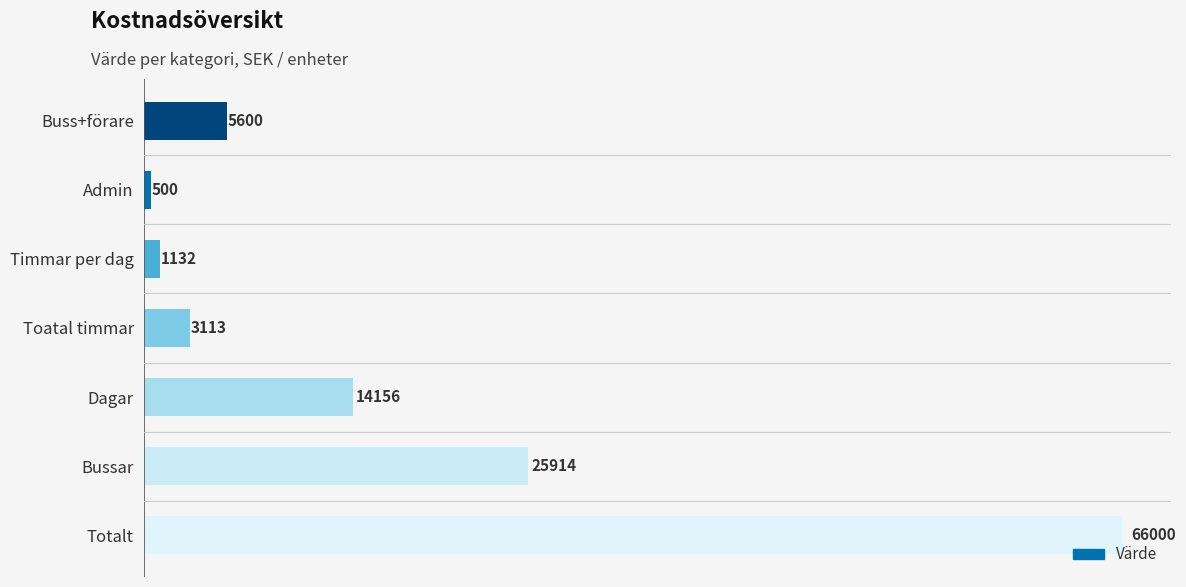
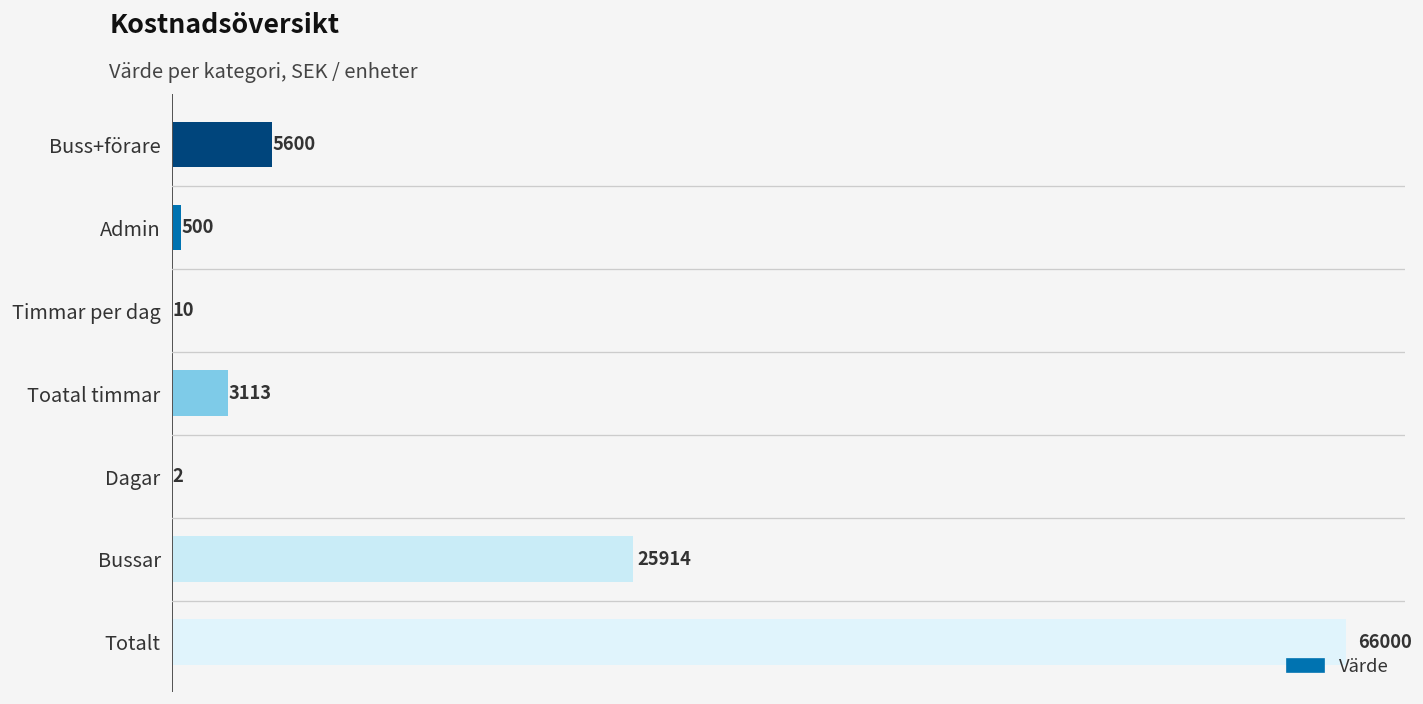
Timmar per dag: 1132 -> 10
Dagar: 14156 -> 2
